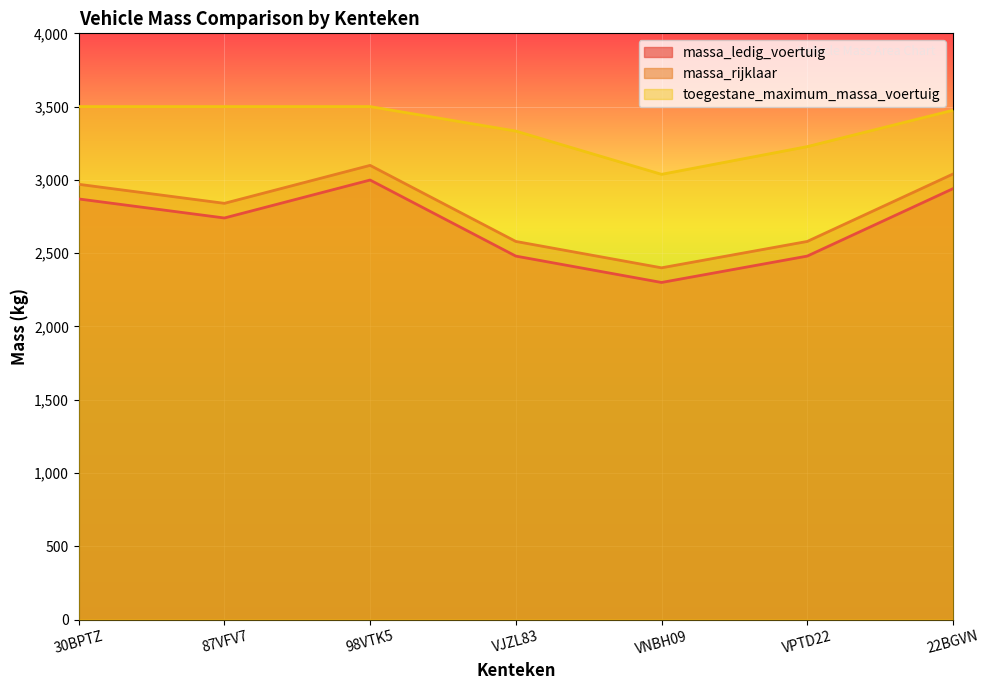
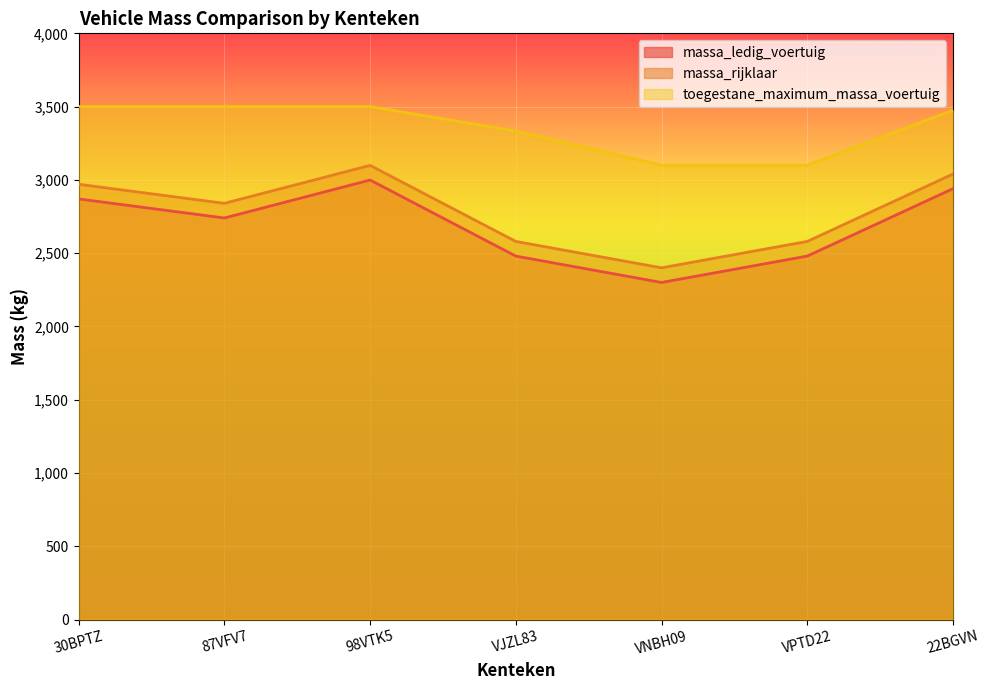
toegestane_maximum_massa_voertuig, VNBH09: 3,040 -> 3,100
toegestane_maximum_massa_voertuig, VPTD22: 3,230 -> 3,100
